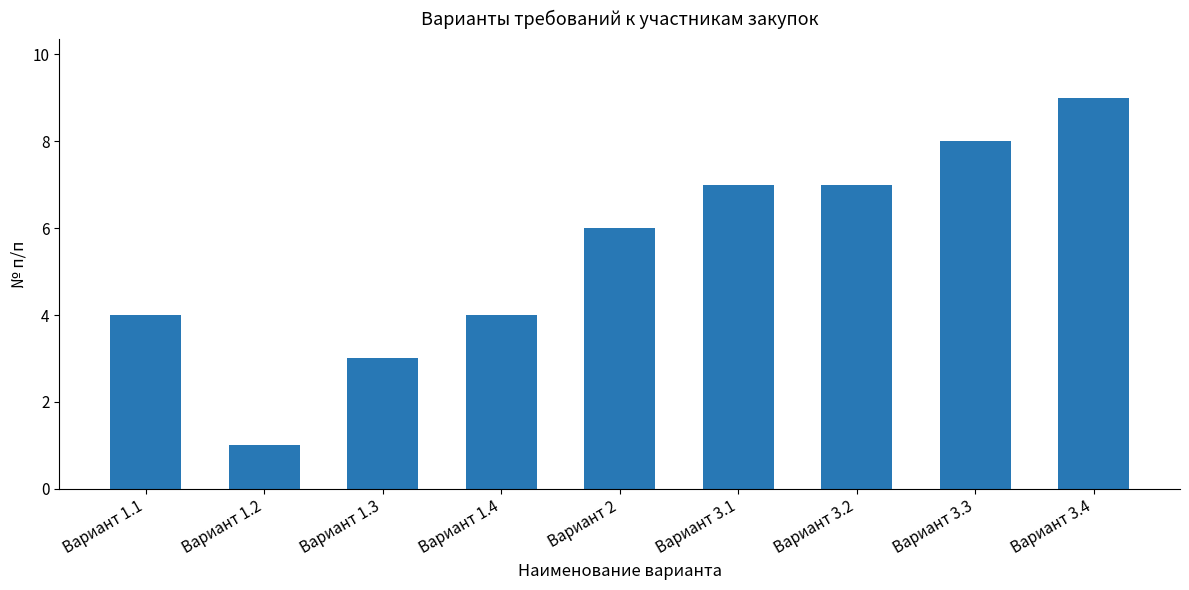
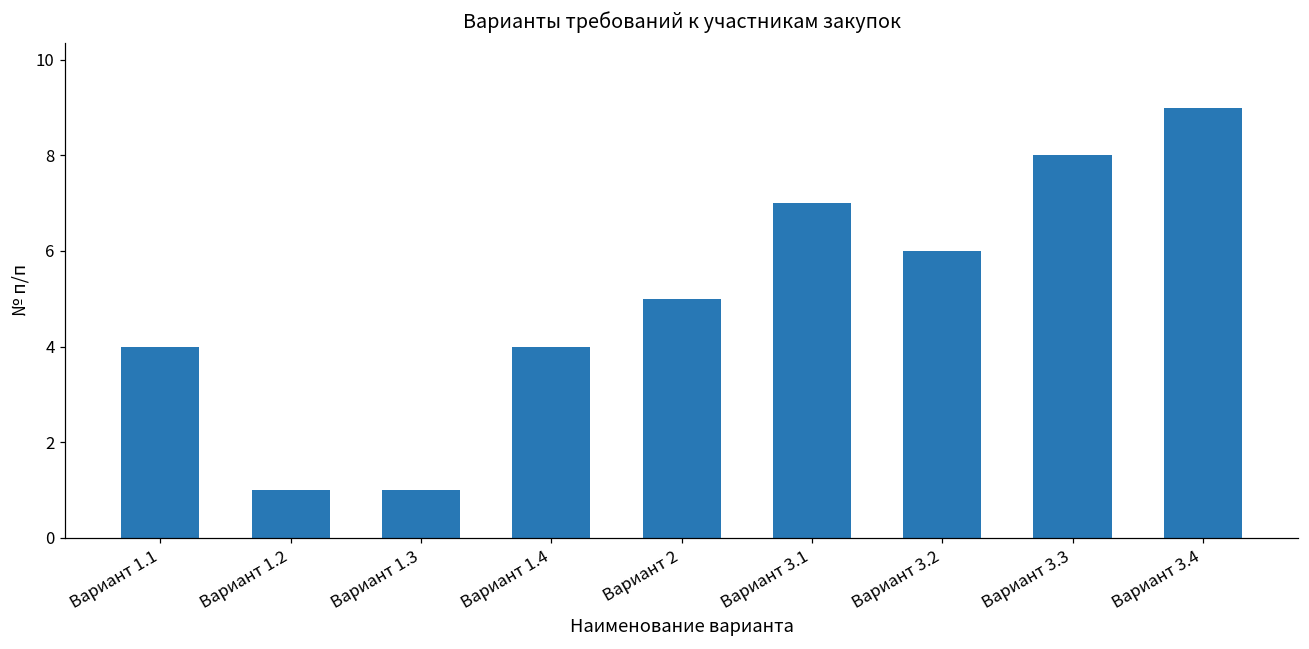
Вариант 1.3: 3 -> 1
Вариант 2: 6 -> 5
Вариант 3.2: 7 -> 6
